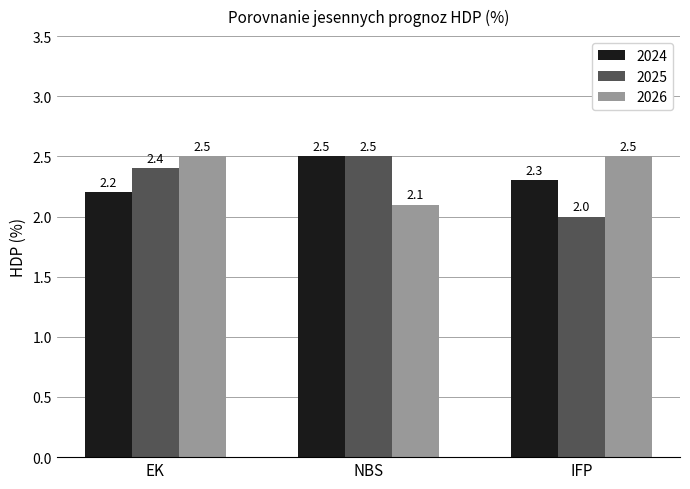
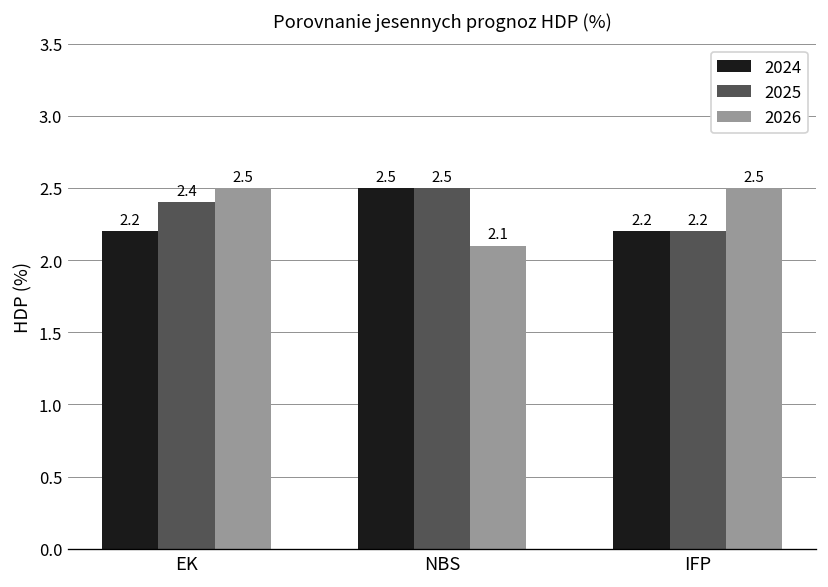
2024, IFP: 2.3 -> 2.2
2025, IFP: 2.0 -> 2.2
